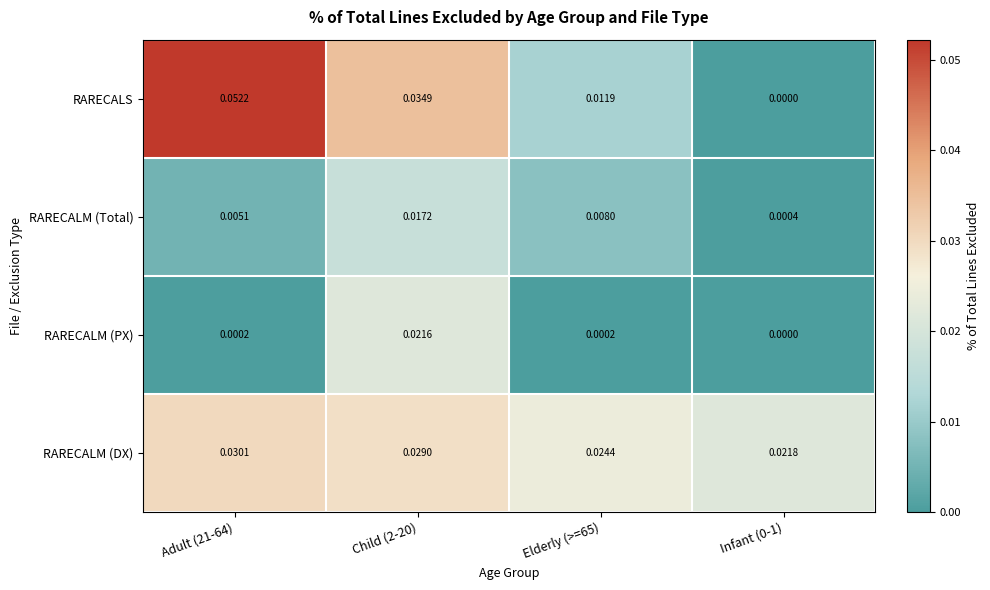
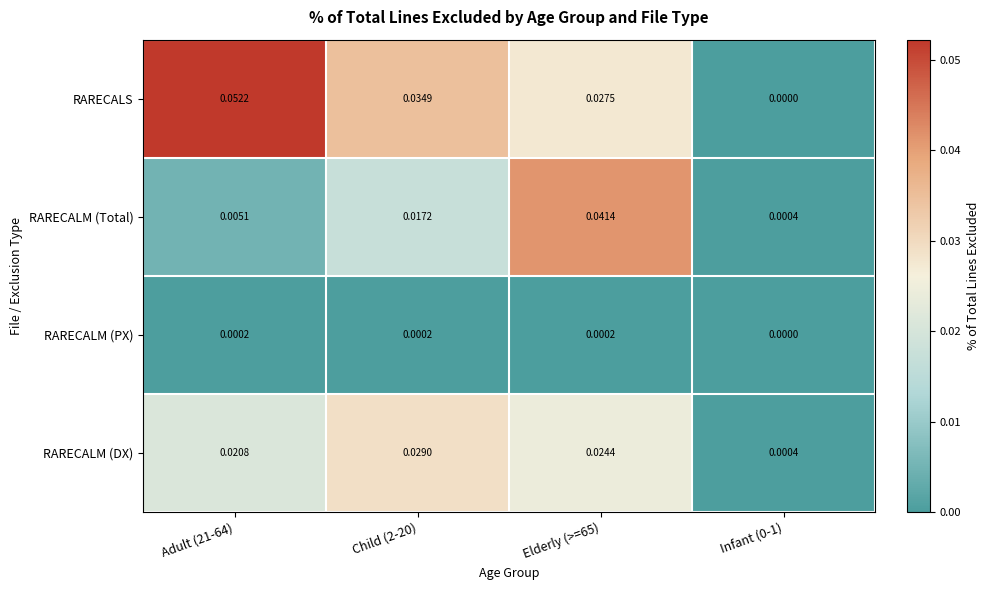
RARECALS, Elderly (>=65): 0.0119 -> 0.0275
RARECALM (Total), Elderly (>=65): 0.0080 -> 0.0414
RARECALM (PX), Child (2-20): 0.0216 -> 0.0002
RARECALM (DX), Adult (21-64): 0.0301 -> 0.0208
RARECALM (DX), Infant (0-1): 0.0218 -> 0.0004
